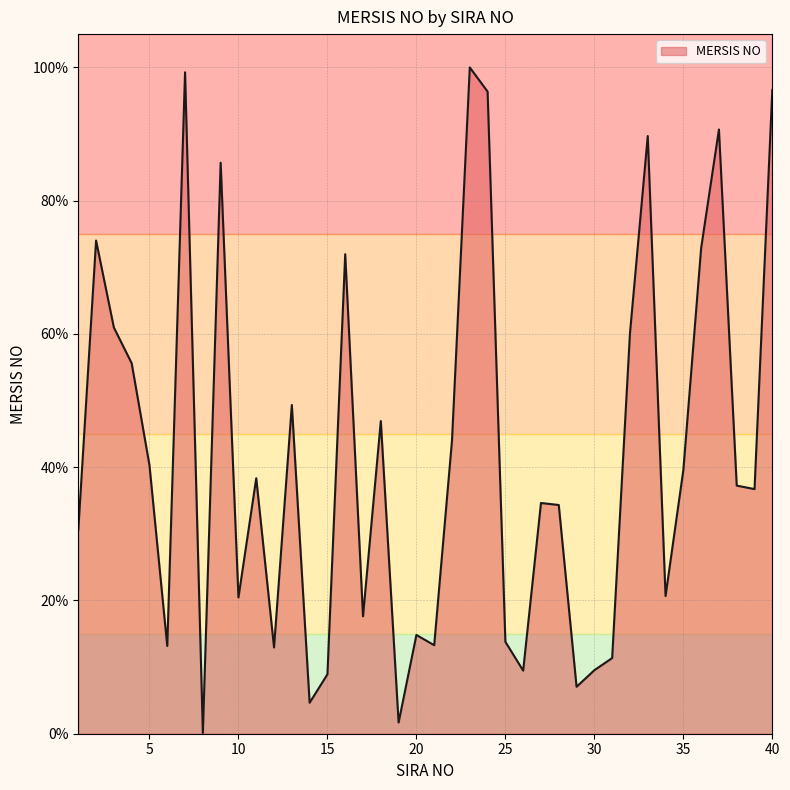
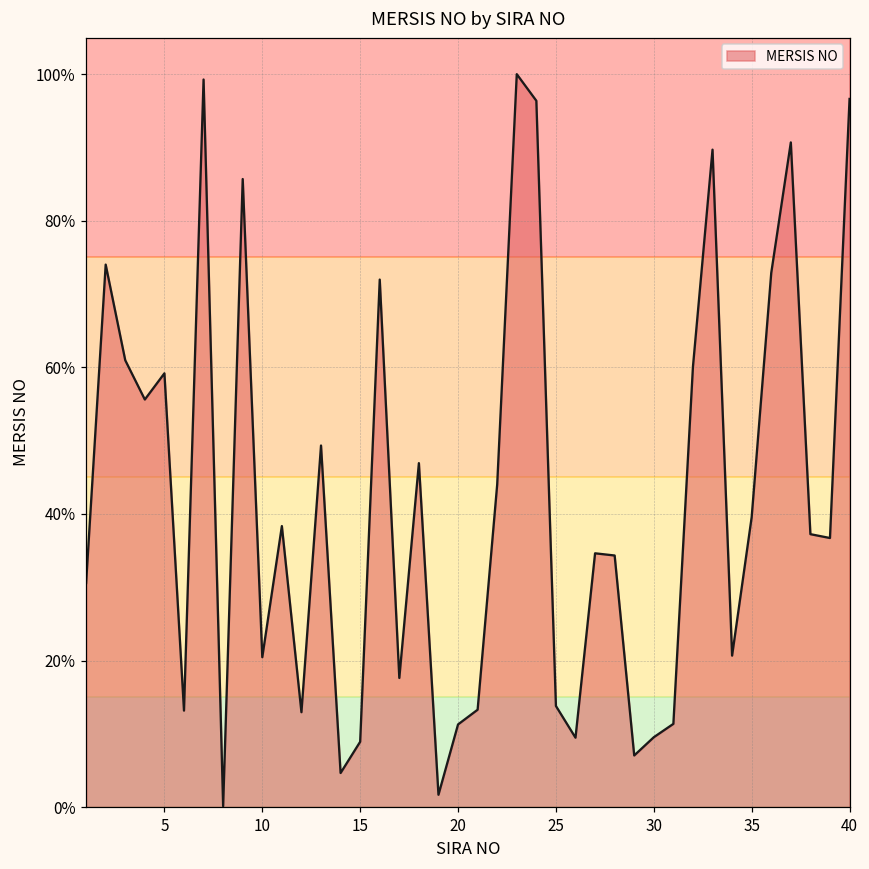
5: 40% -> 59%
20: 15% -> 11%
